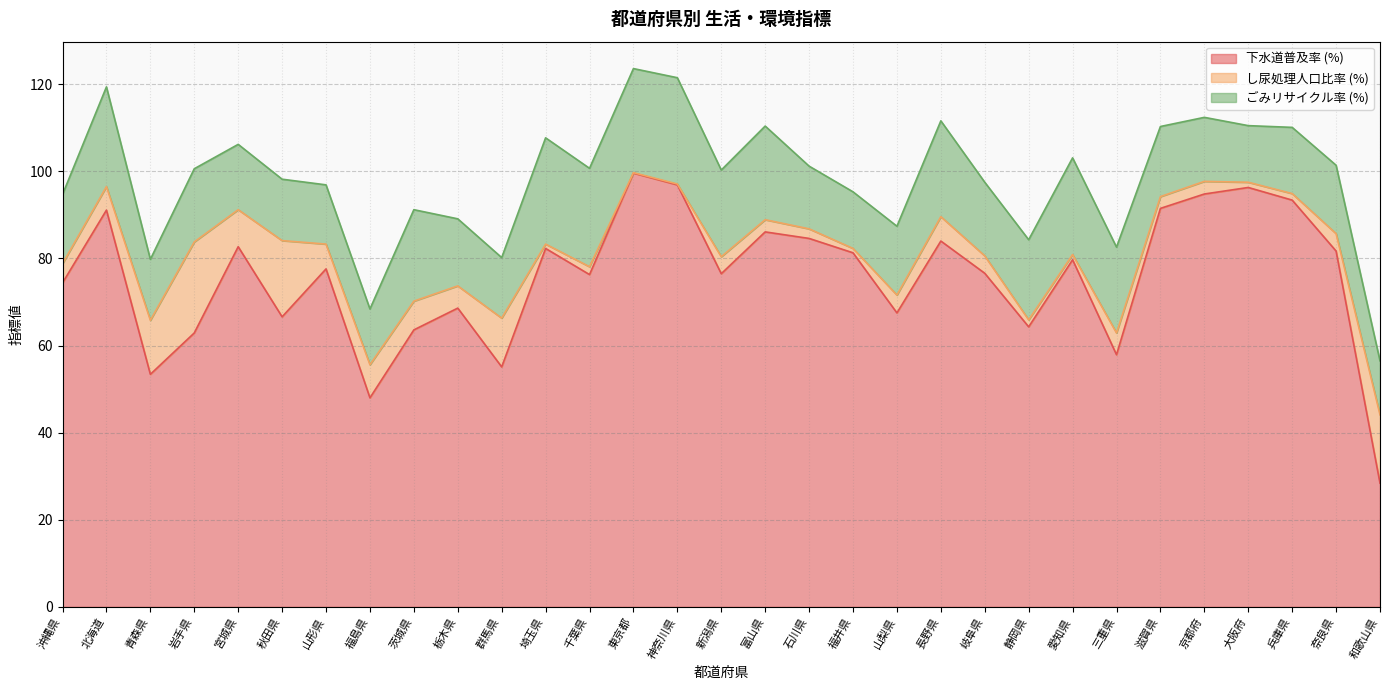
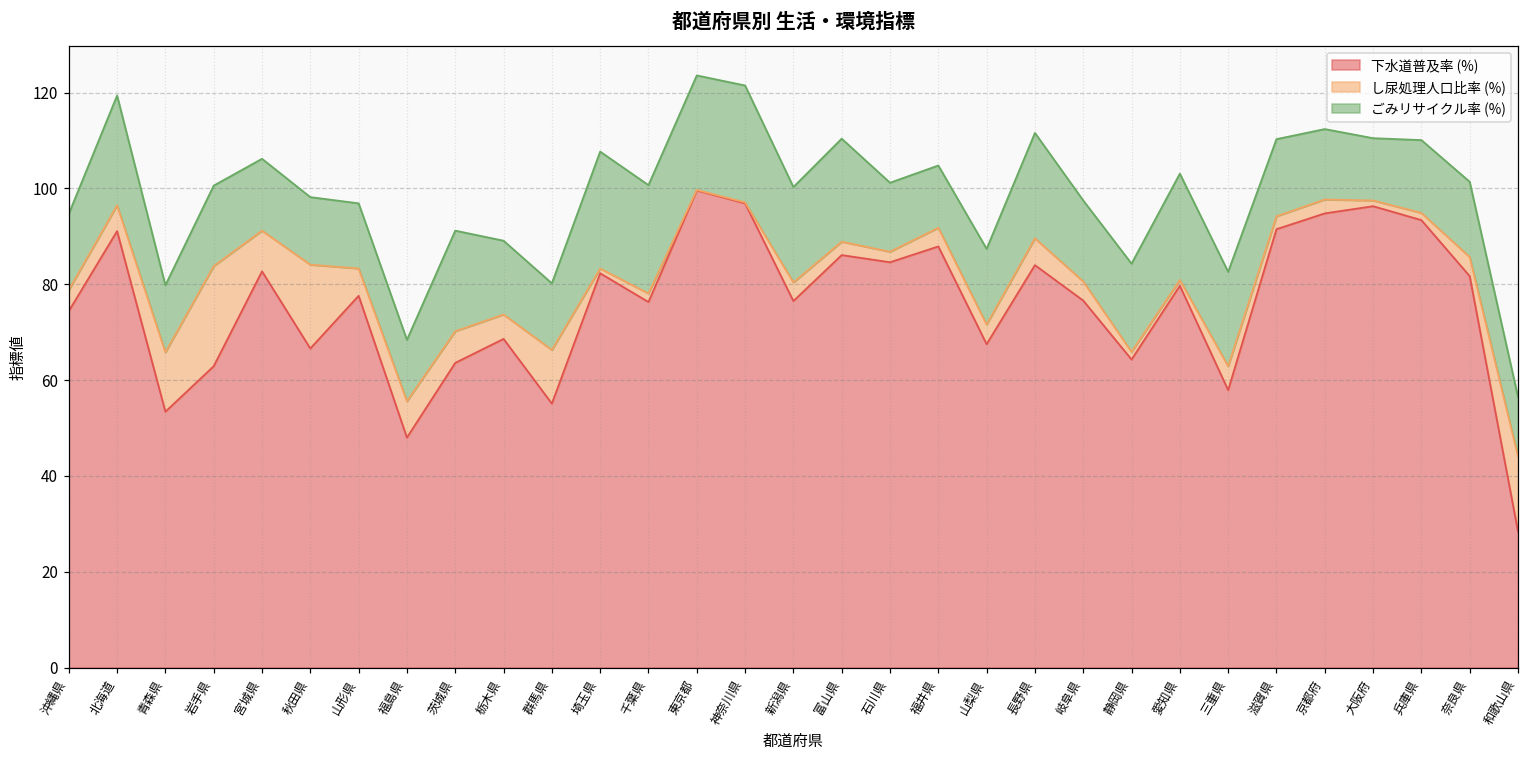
下水道普及率 (%), 福井県: 81 -> 88
し尿処理人口比率 (%), 福井県: 1 -> 4
